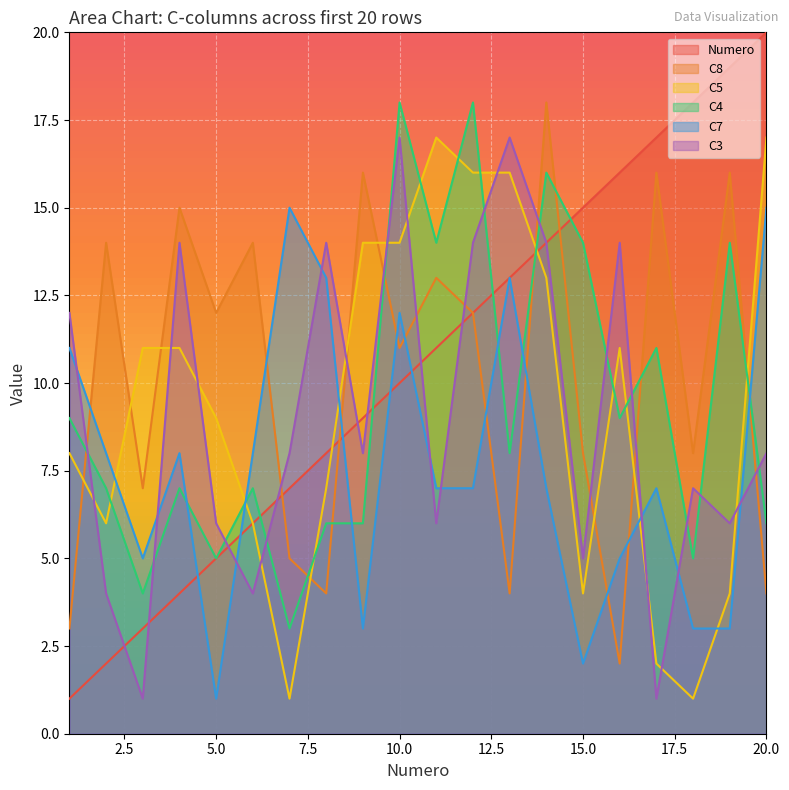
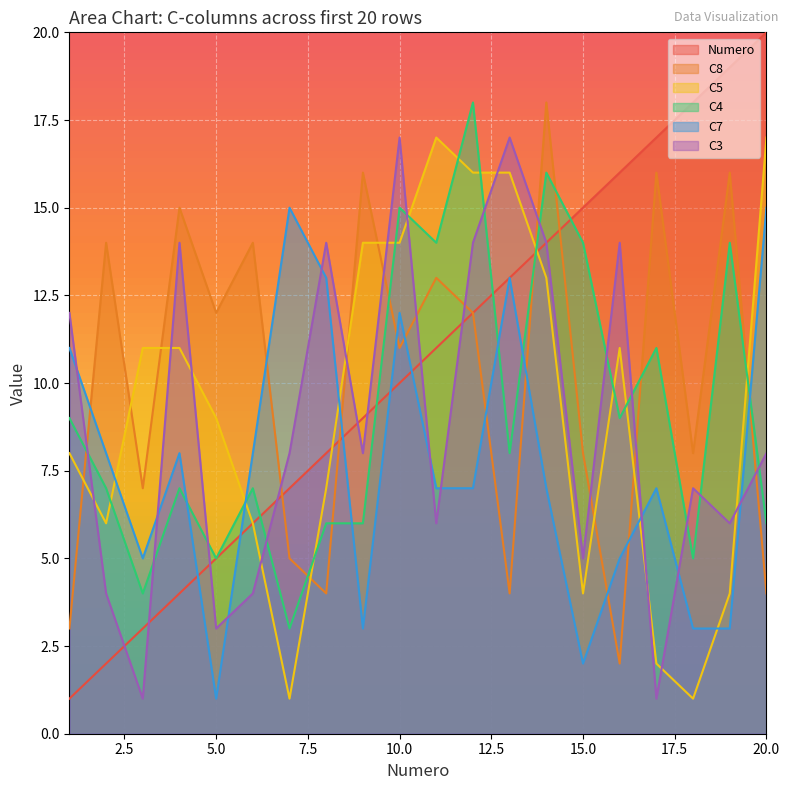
C3, 5.0: 6 -> 3
C4, 10.0: 18 -> 15
